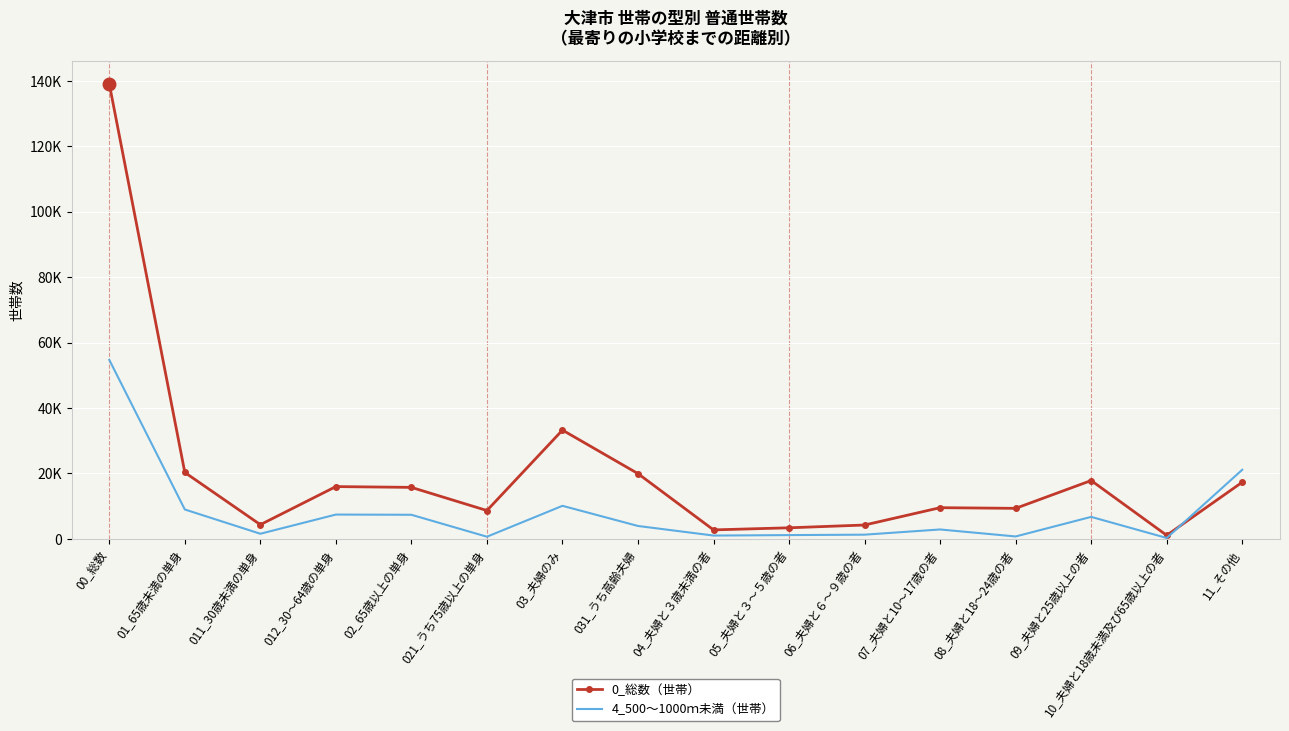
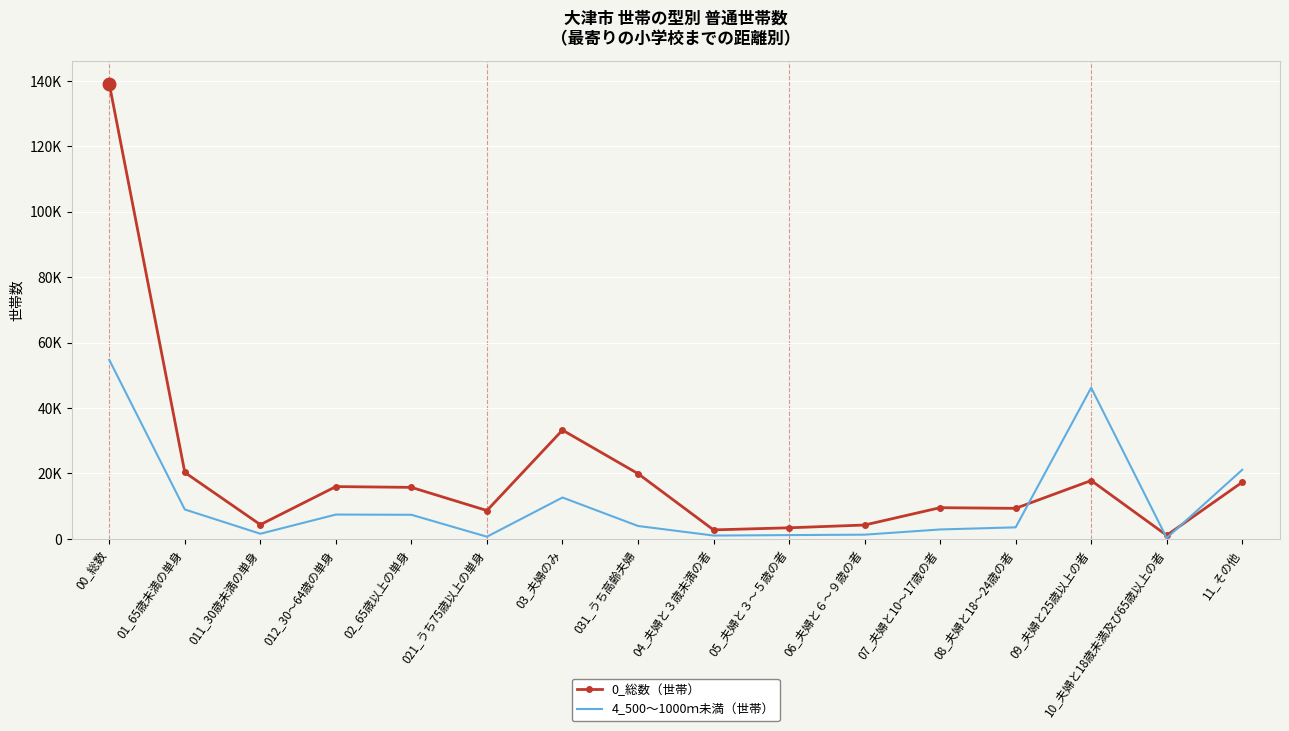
4_500～1000ｍ未満（世帯）, 03_夫婦のみ: 10000 -> 13000
4_500～1000ｍ未満（世帯）, 08_夫婦と18～24歳の者: 1000 -> 4000
4_500～1000ｍ未満（世帯）, 09_夫婦と25歳以上の者: 7000 -> 46000
